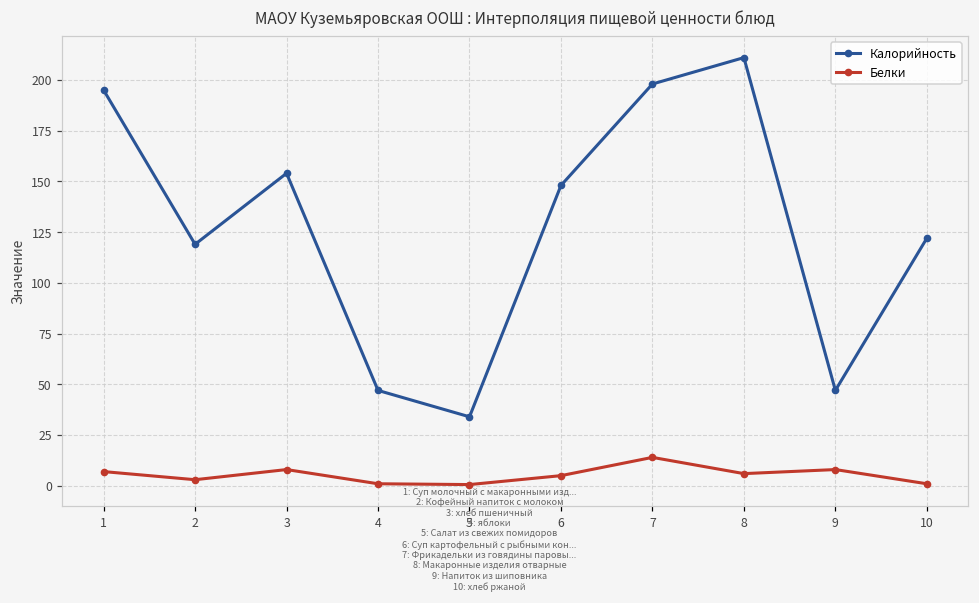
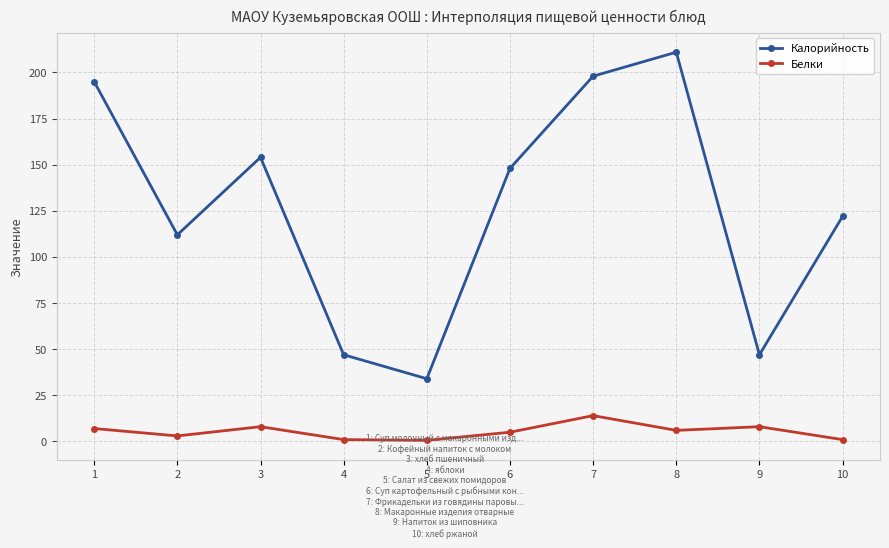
Калорийность, 2: 119 -> 112
